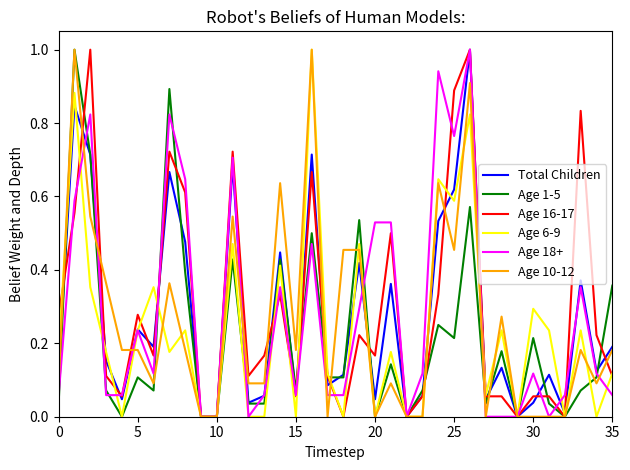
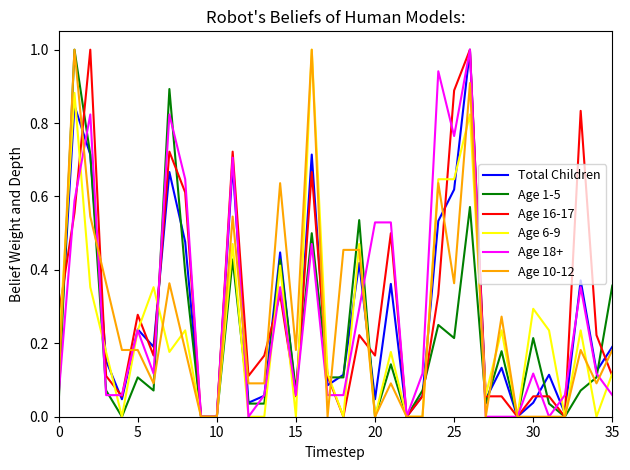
Age 6-9, 25: 0.59 -> 0.65
Age 10-12, 25: 0.45 -> 0.36
